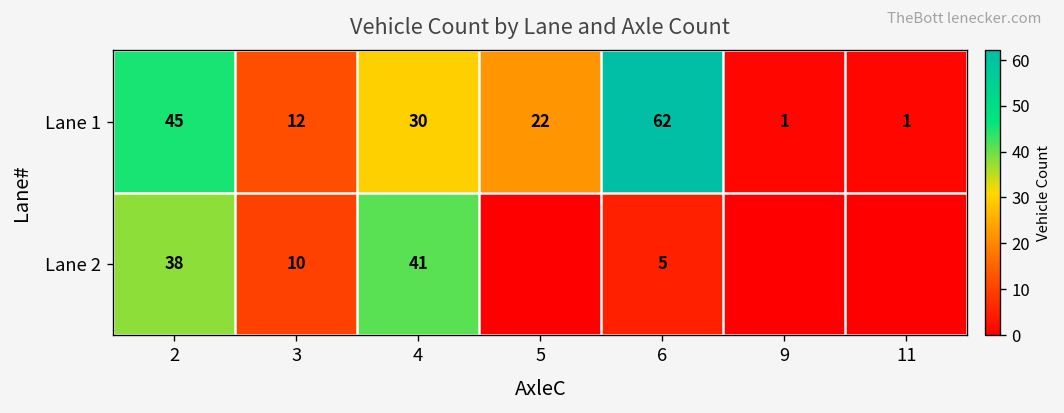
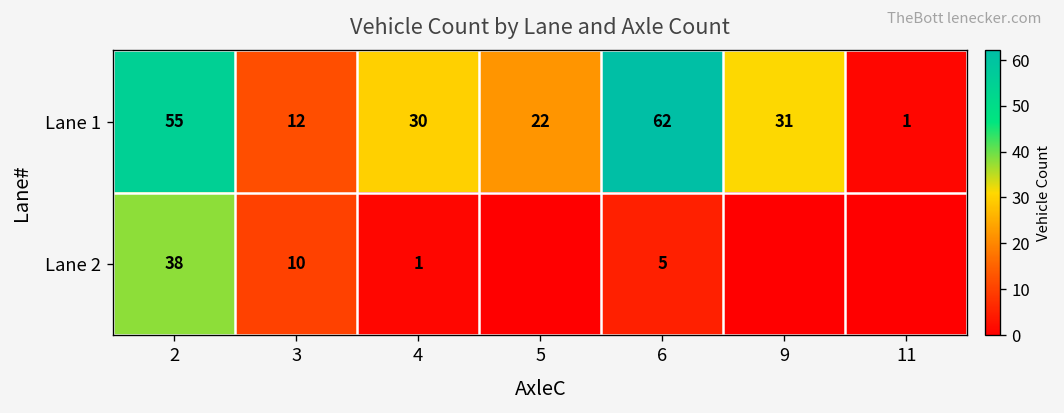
Lane 1, 2: 45 -> 55
Lane 1, 9: 1 -> 31
Lane 2, 4: 41 -> 1
